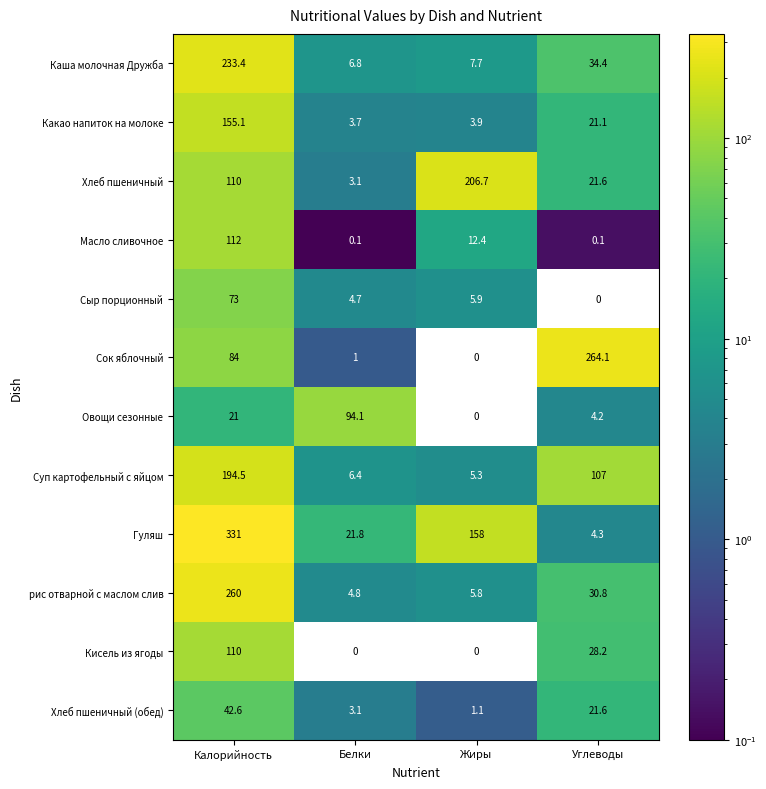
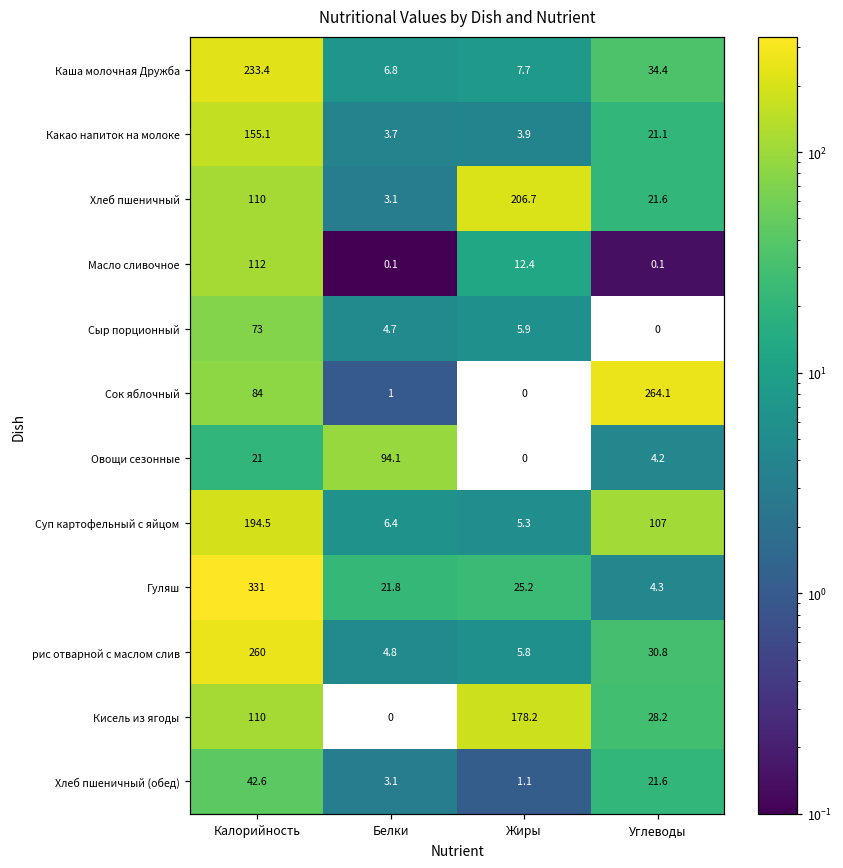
Гуляш, Жиры: 158 -> 25.2
Кисель из ягоды, Жиры: 0 -> 178.2
